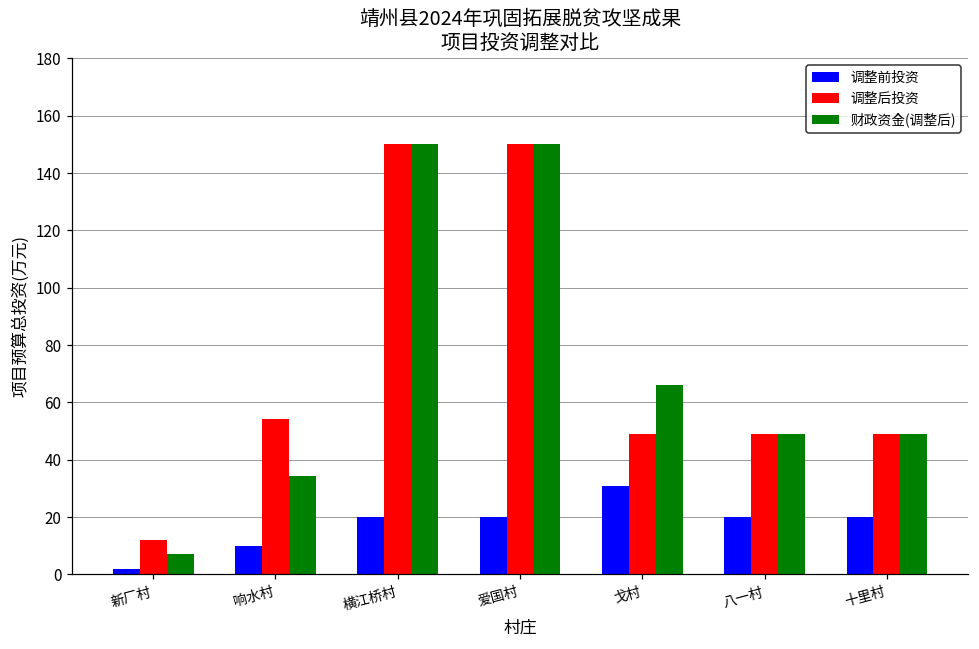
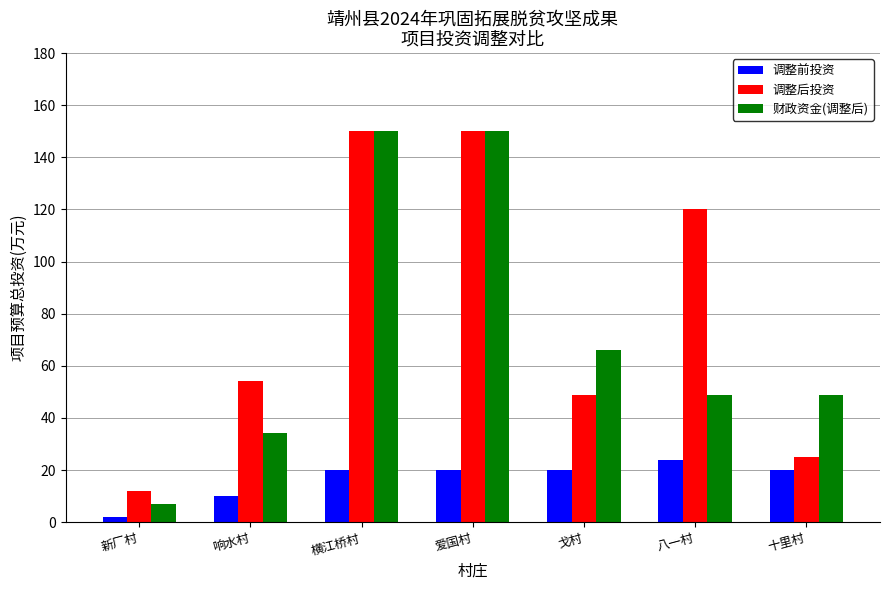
调整前投资, 戈村: 31 -> 20
调整前投资, 八一村: 20 -> 24
调整后投资, 八一村: 49 -> 120
调整后投资, 十里村: 49 -> 25
